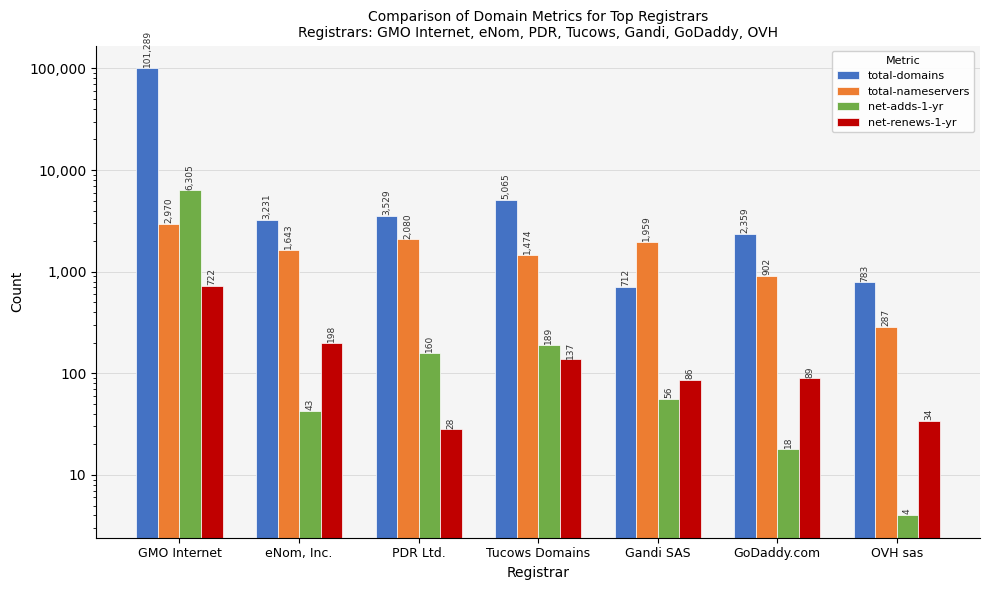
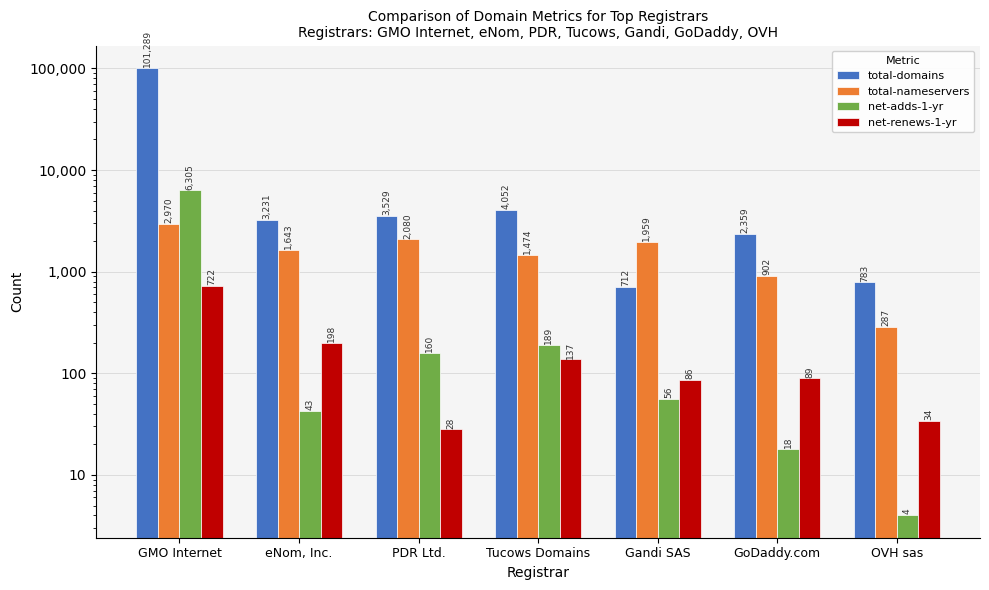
total-domains, Tucows Domains: 5,065 -> 4,052
